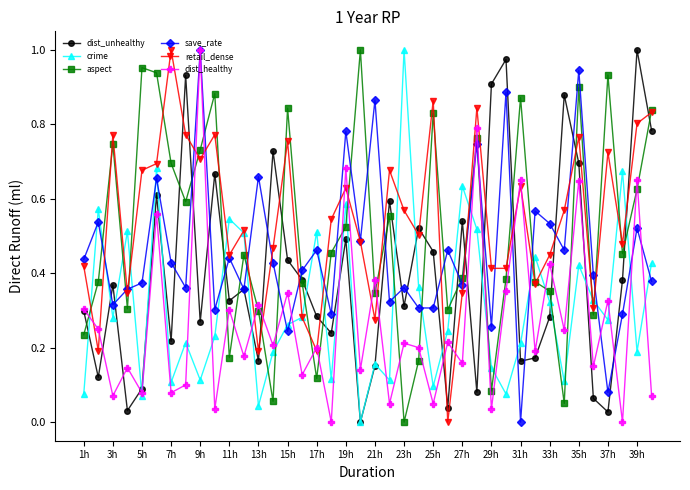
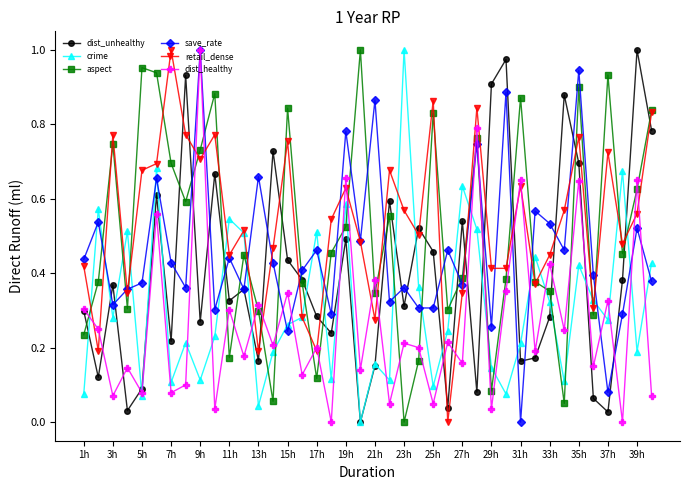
dist_healthy, 19h: 0.68 -> 0.66
retail_dense, 39h: 0.80 -> 0.56
